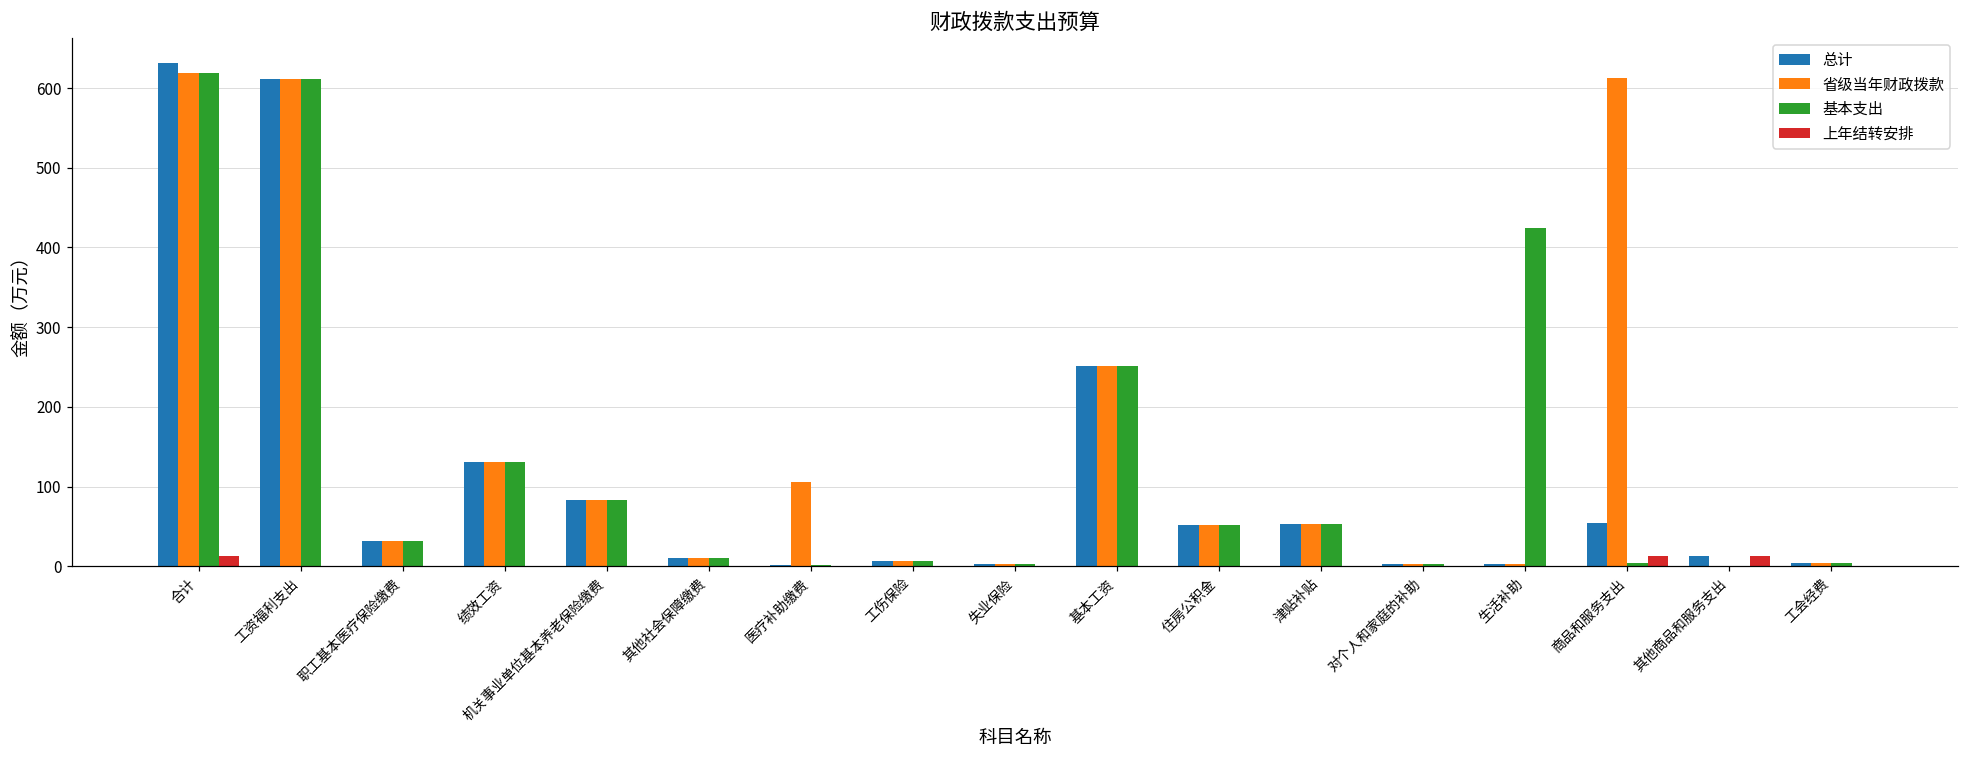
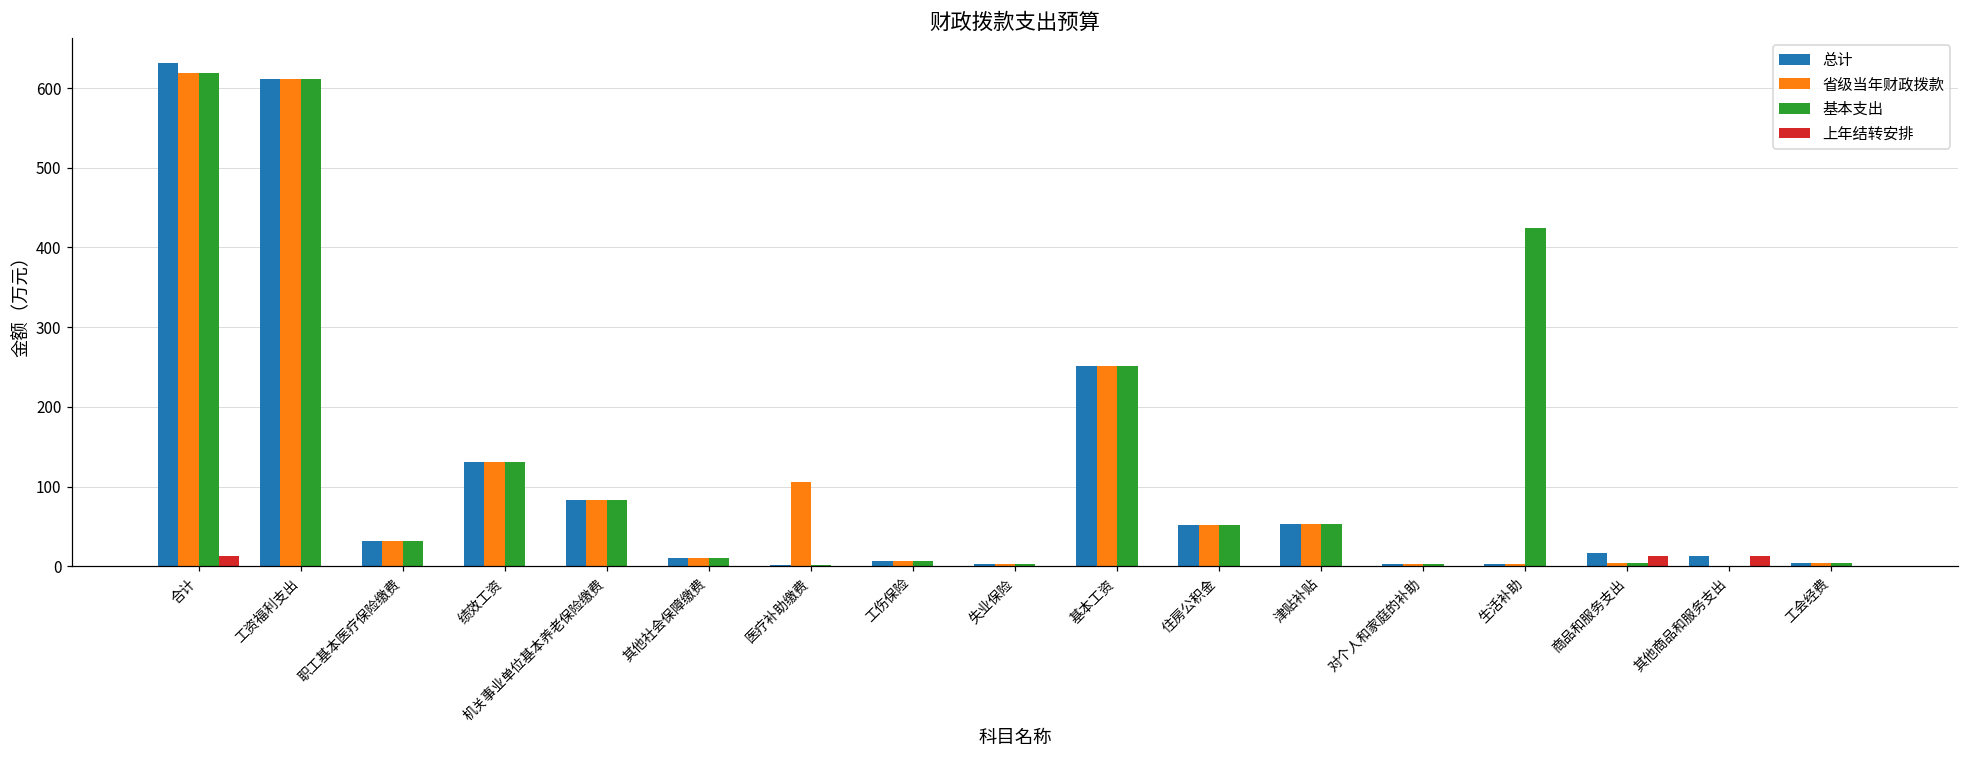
总计, 商品和服务支出: 50 -> 20
省级当年财政拨款, 商品和服务支出: 610 -> 0
